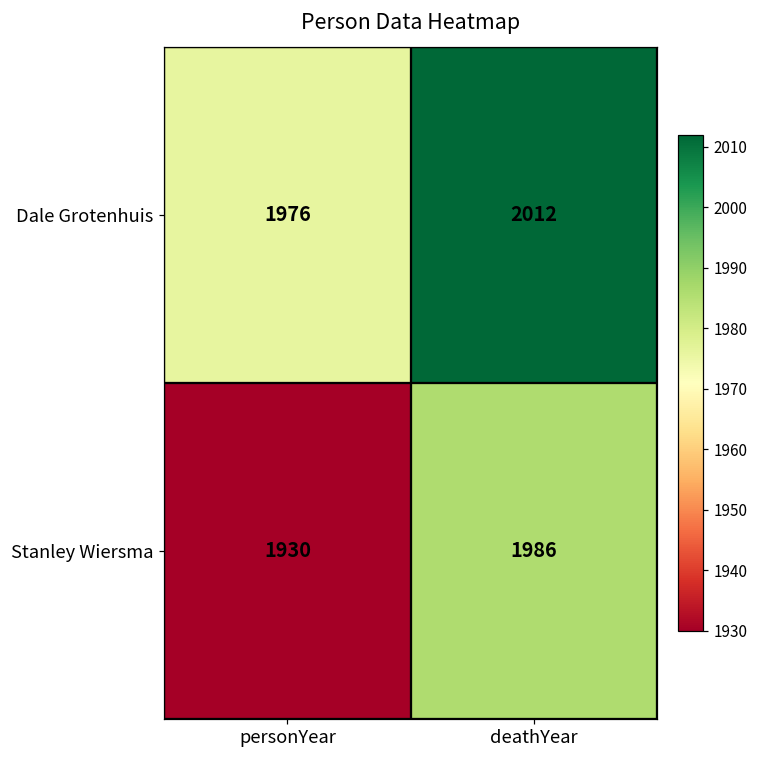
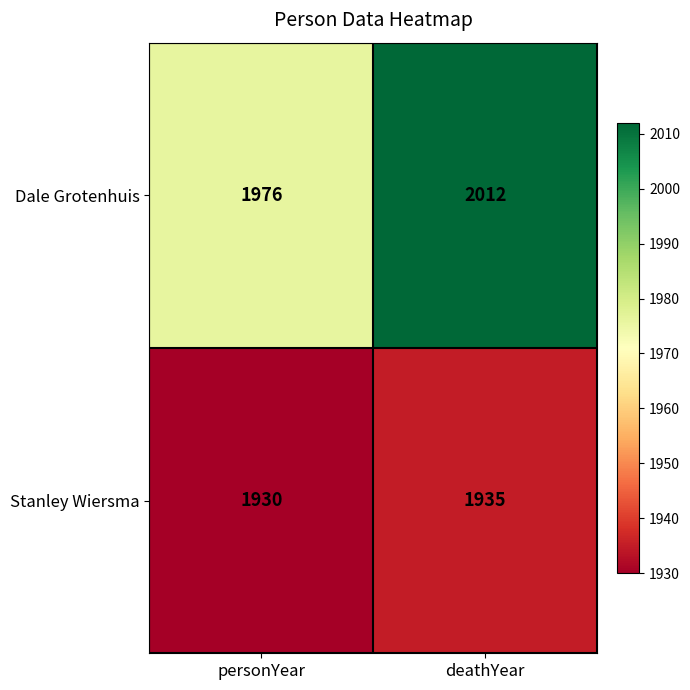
Stanley Wiersma, deathYear: 1986 -> 1935
